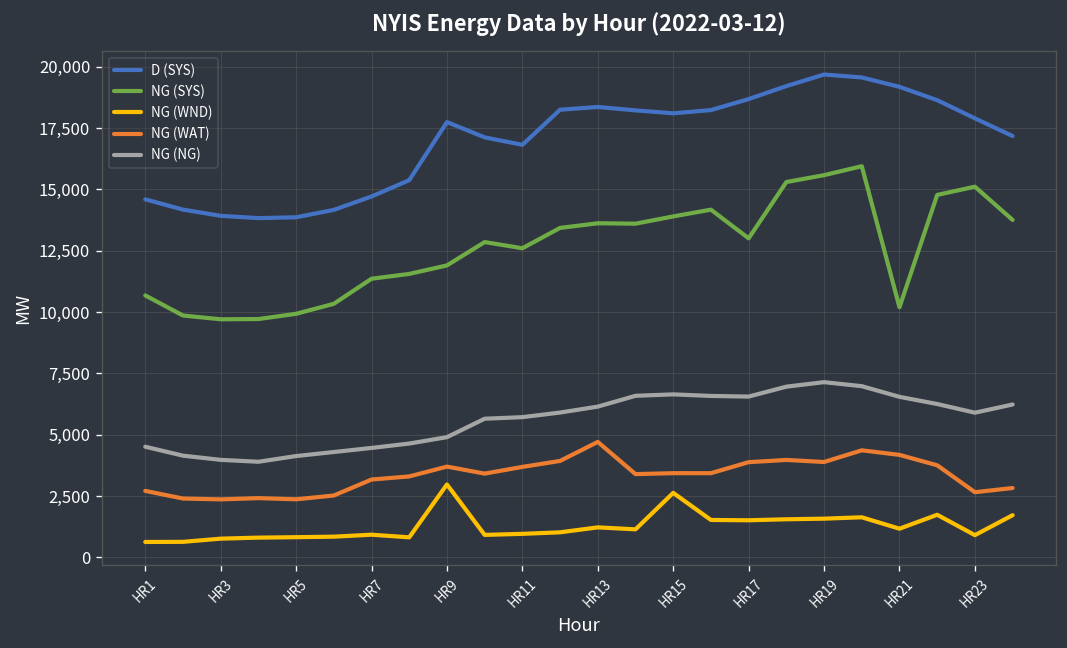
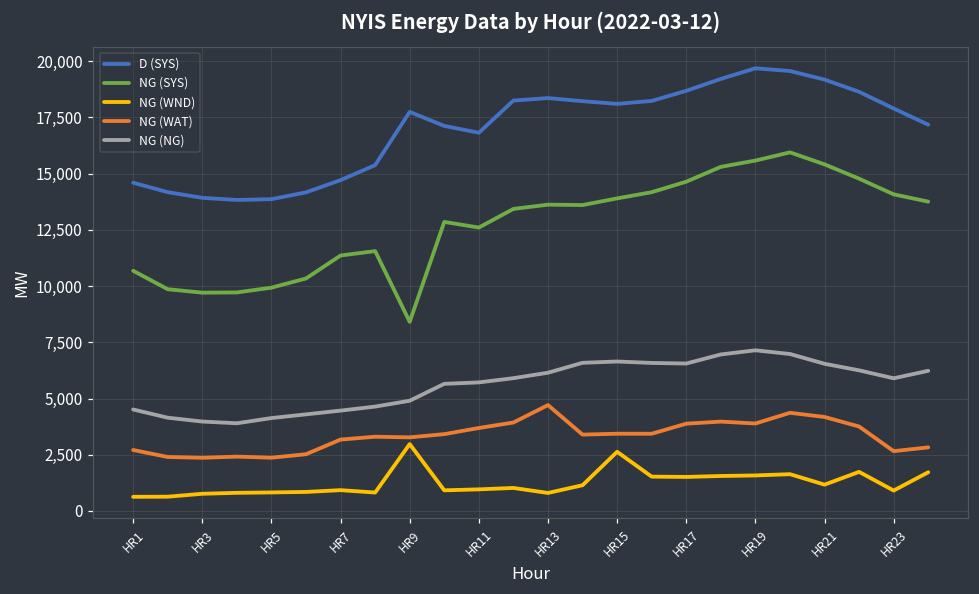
NG (SYS), HR9: 11,900 -> 8,400
NG (WAT), HR9: 3,700 -> 3,300
NG (WND), HR13: 1,200 -> 800
NG (SYS), HR17: 13,000 -> 14,600
NG (SYS), HR21: 10,200 -> 15,400
NG (SYS), HR23: 15,100 -> 14,100
